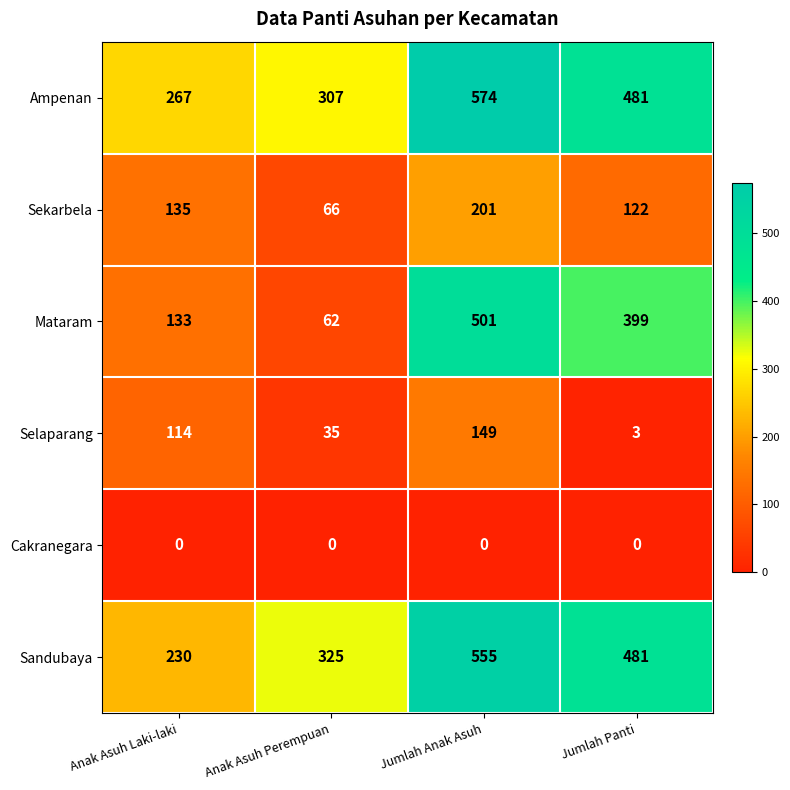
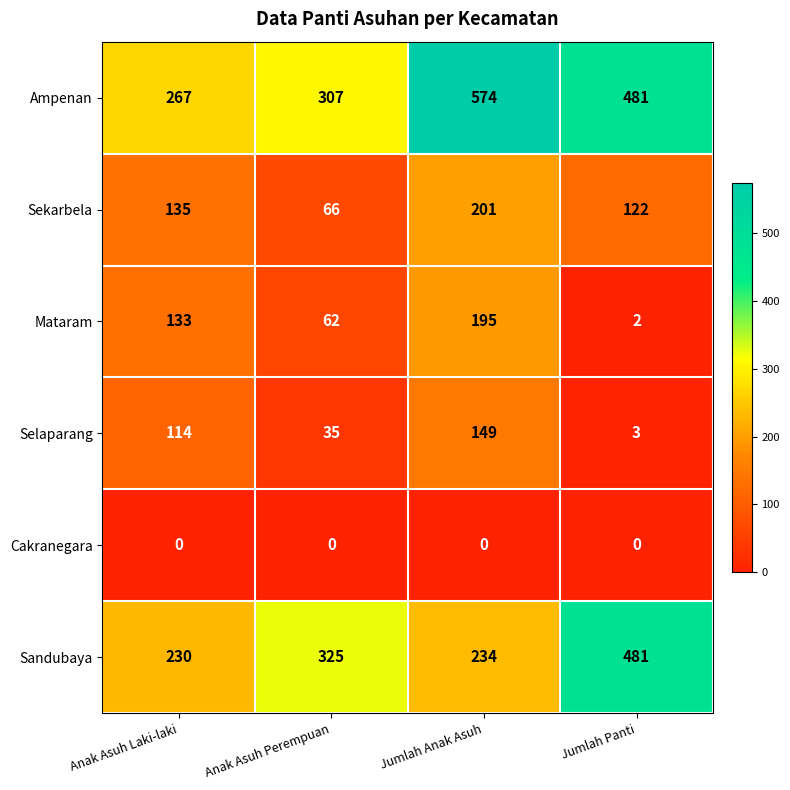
Mataram, Jumlah Anak Asuh: 501 -> 195
Mataram, Jumlah Panti: 399 -> 2
Sandubaya, Jumlah Anak Asuh: 555 -> 234
